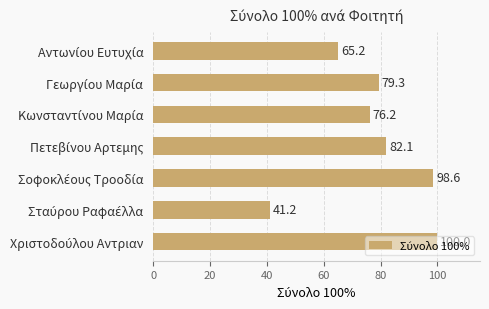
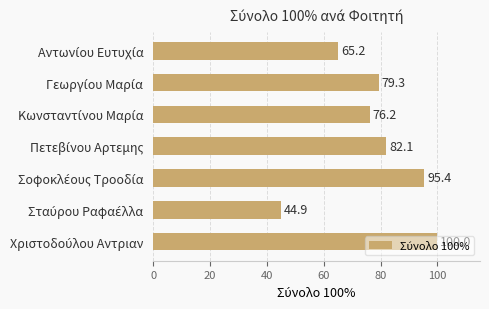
Σοφοκλέους Τροοδία: 98.6 -> 95.4
Σταύρου Ραφαέλλα: 41.2 -> 44.9
